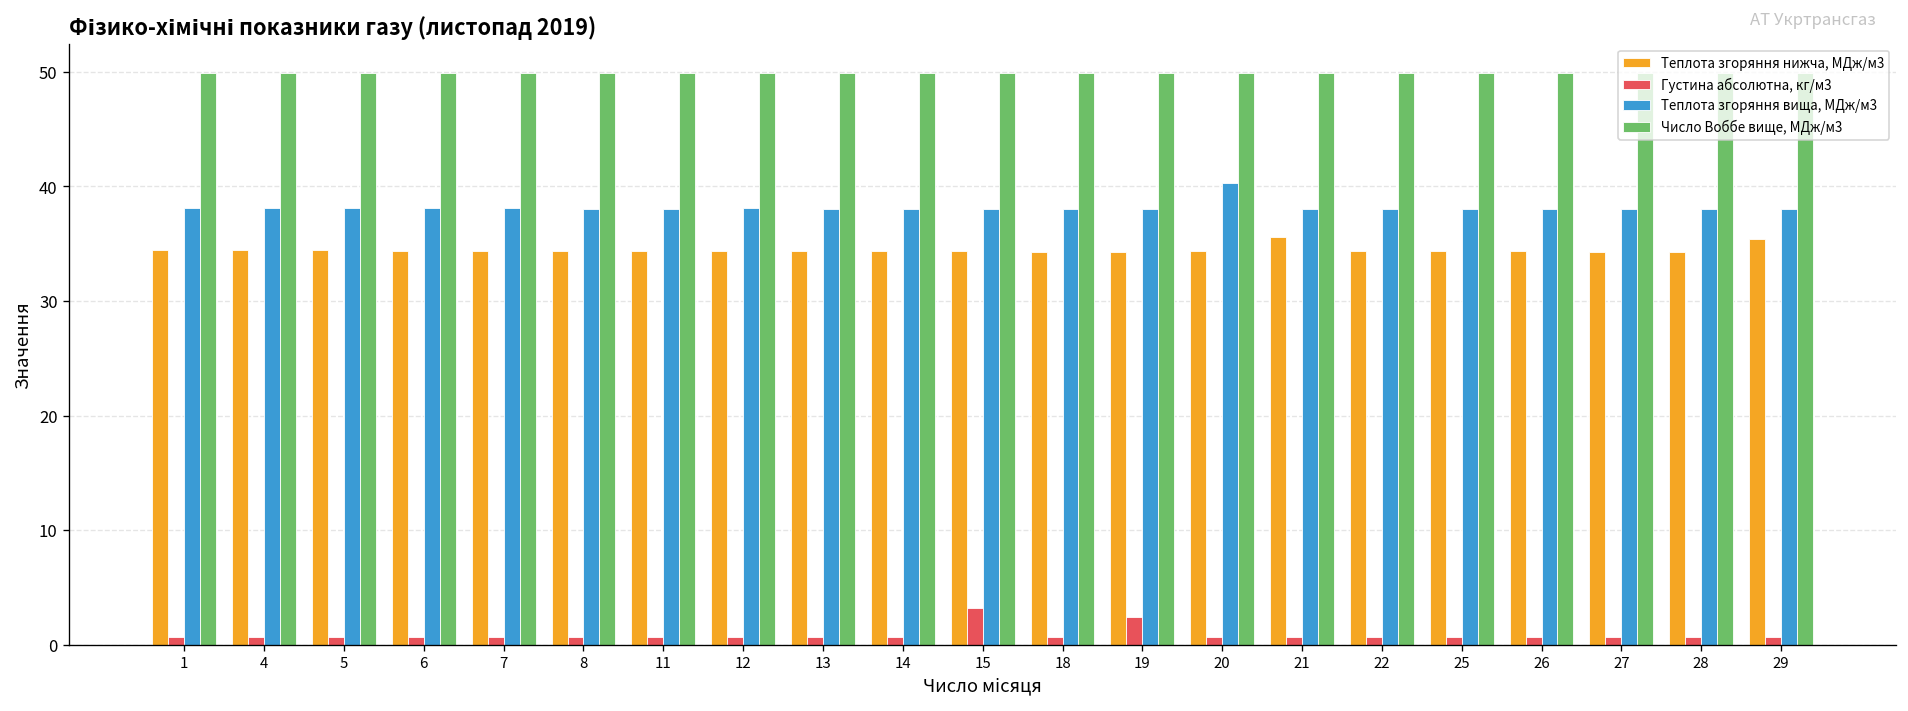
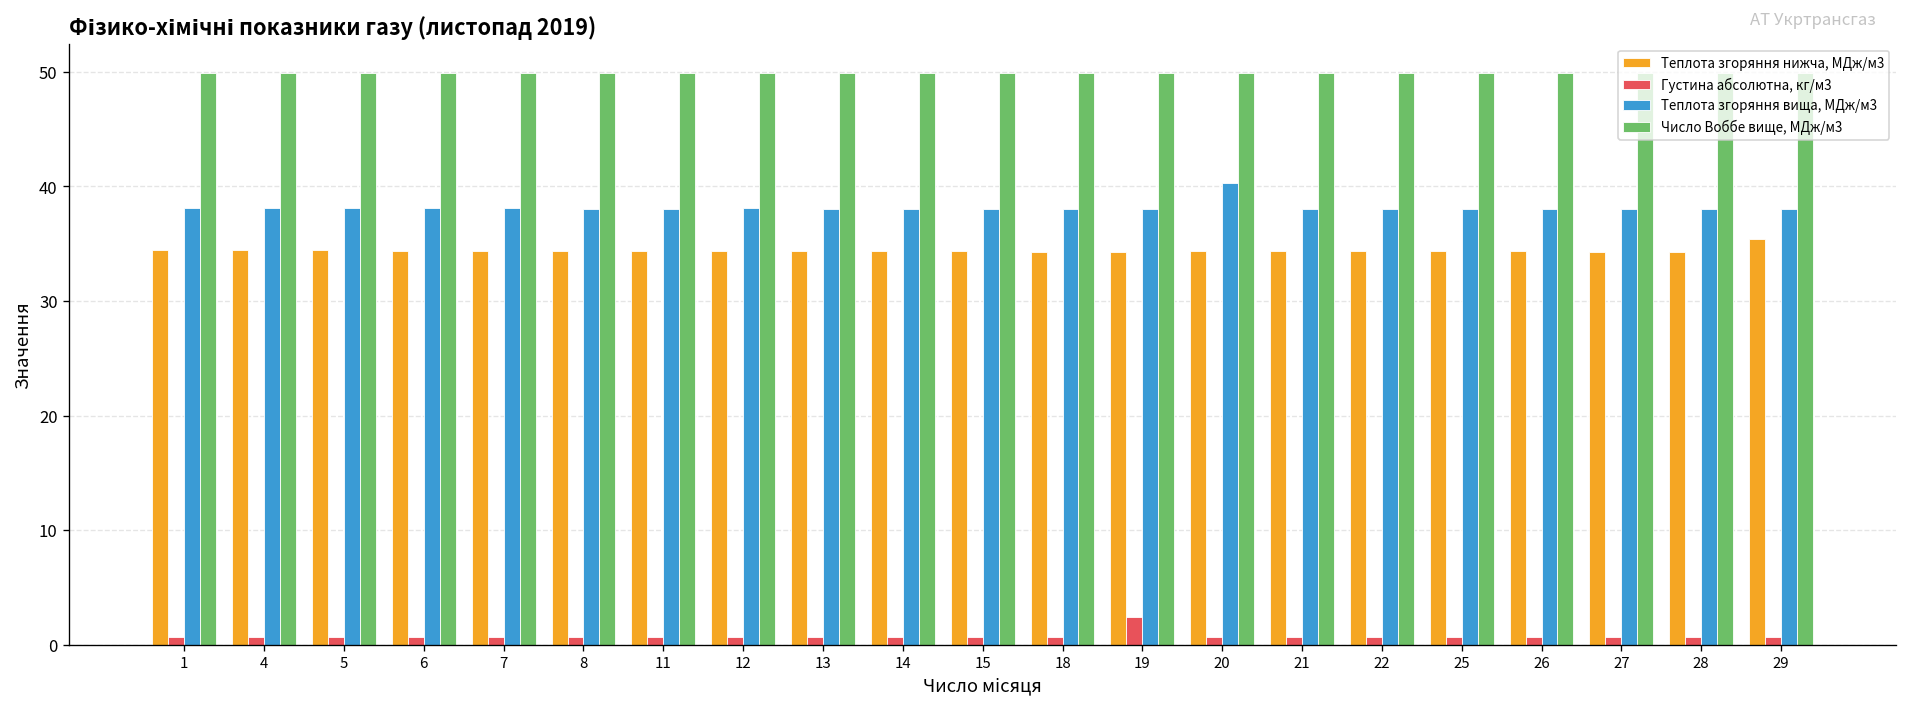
Густина абсолютна, кг/м3, 15: 3 -> 1
Теплота згоряння нижча, МДж/м3, 21: 36 -> 34
